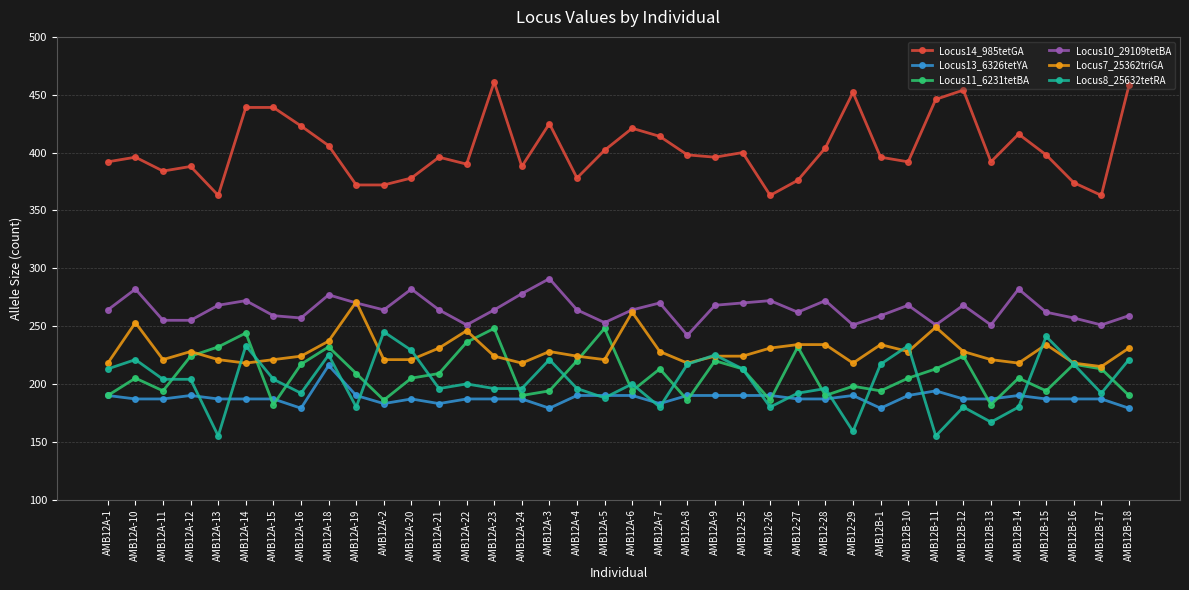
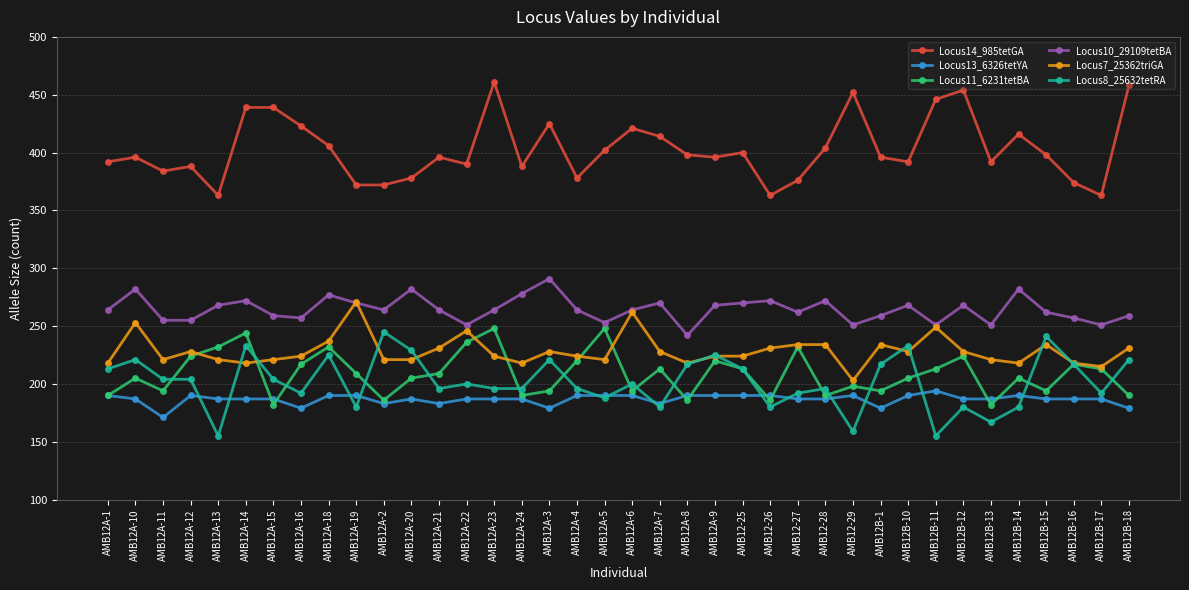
Locus13_6326tetYA, AMB12A-11: 187 -> 171
Locus13_6326tetYA, AMB12A-18: 216 -> 190
Locus7_25362triGA, AMB12-29: 218 -> 203
